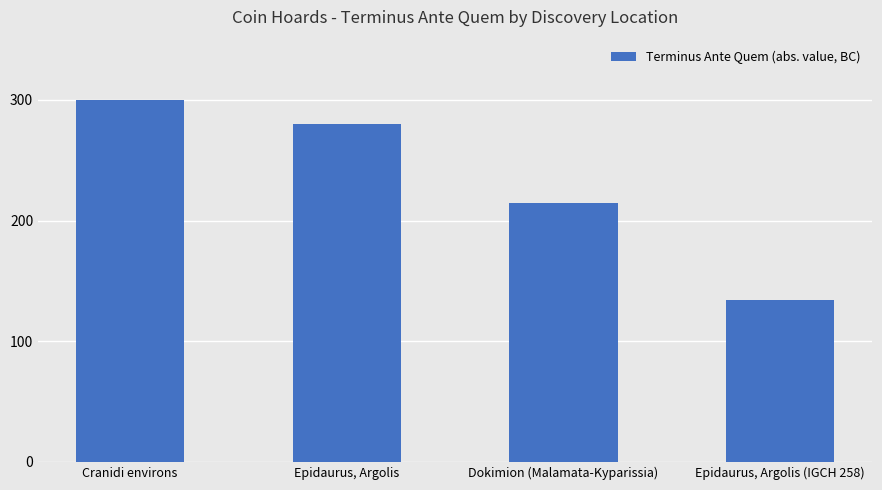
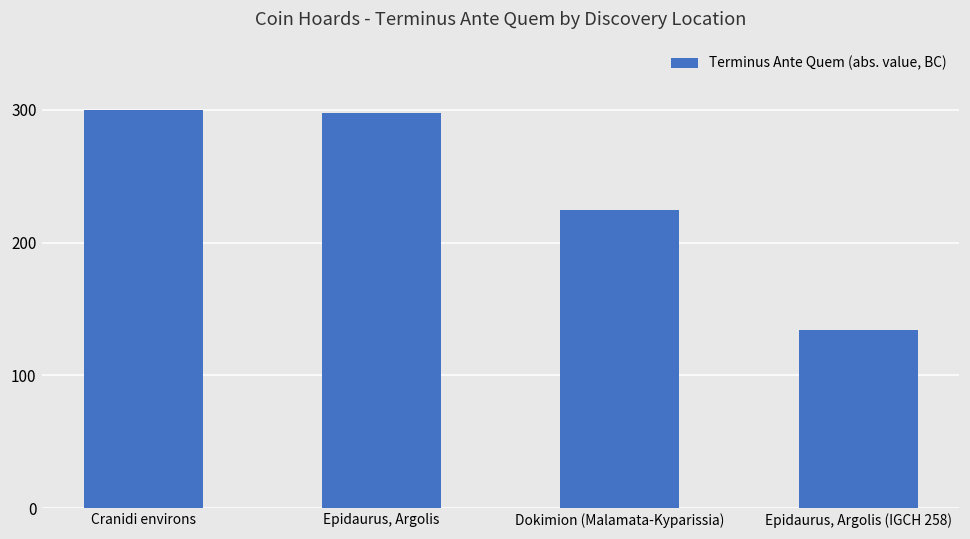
Epidaurus, Argolis: 280 -> 298
Dokimion (Malamata-Kyparissia): 215 -> 225
